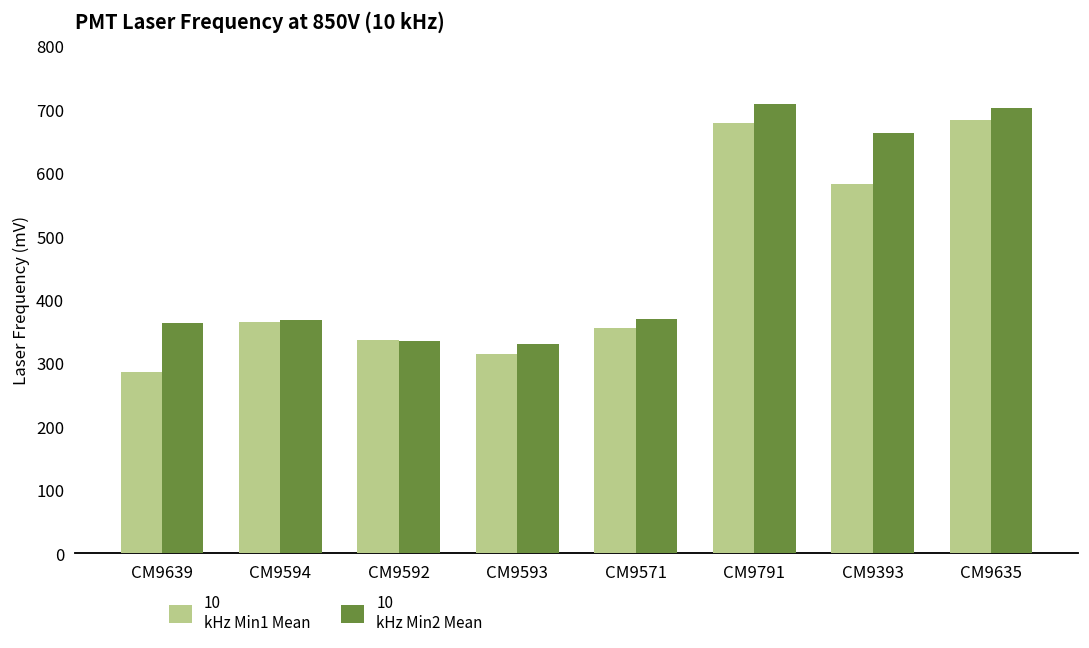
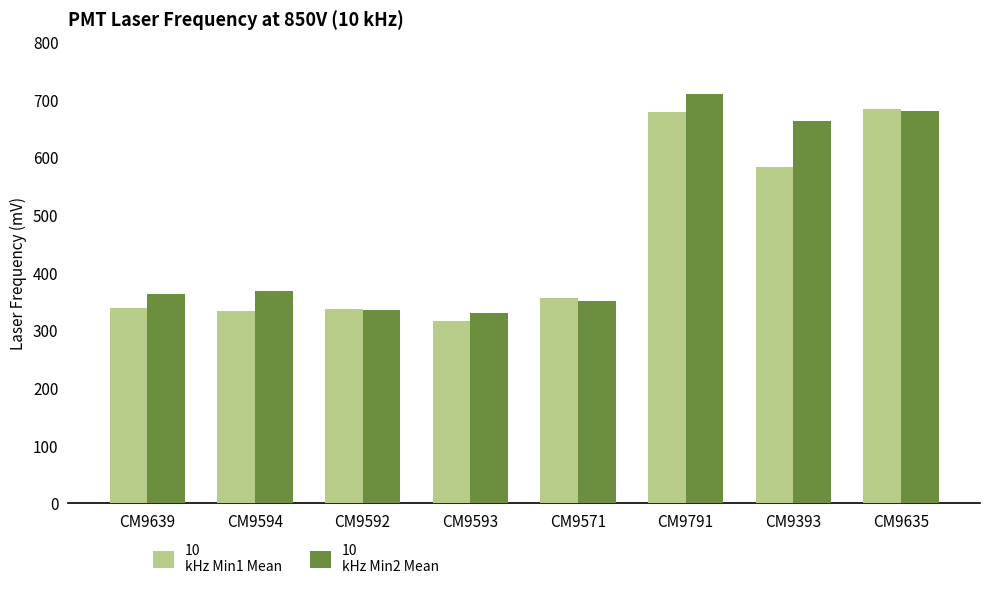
10 kHz Min1 Mean, CM9639: 290 -> 340
10 kHz Min1 Mean, CM9594: 370 -> 330
10 kHz Min2 Mean, CM9571: 370 -> 350
10 kHz Min2 Mean, CM9635: 700 -> 680
